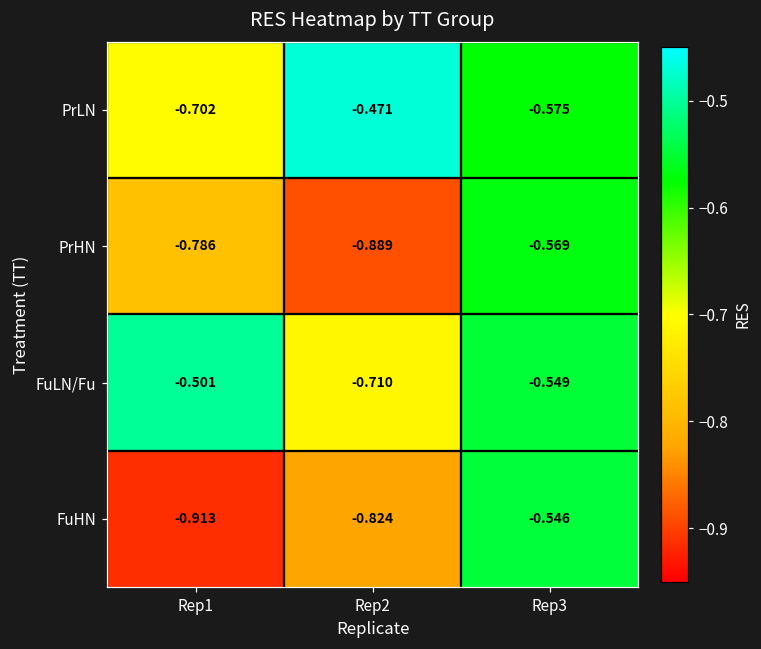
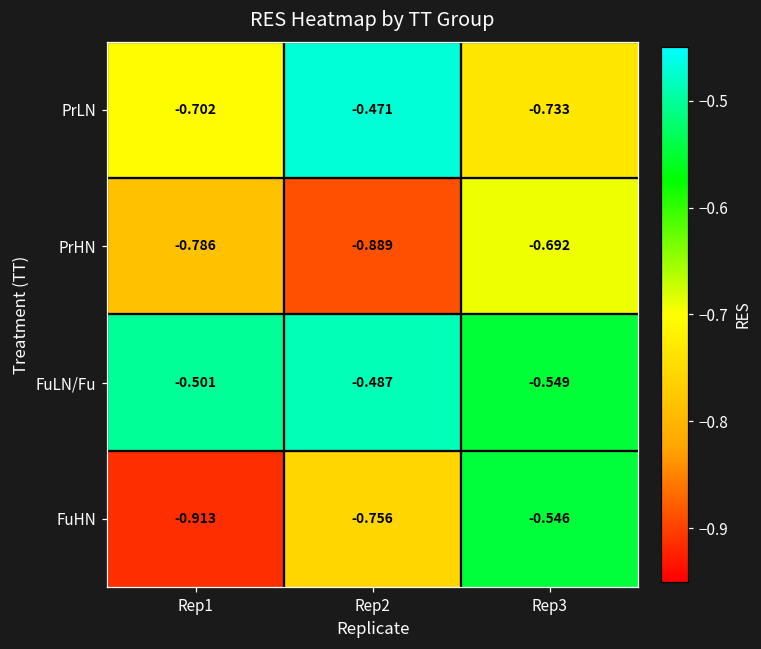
PrLN, Rep3: -0.575 -> -0.733
PrHN, Rep3: -0.569 -> -0.692
FuLN/Fu, Rep2: -0.710 -> -0.487
FuHN, Rep2: -0.824 -> -0.756
